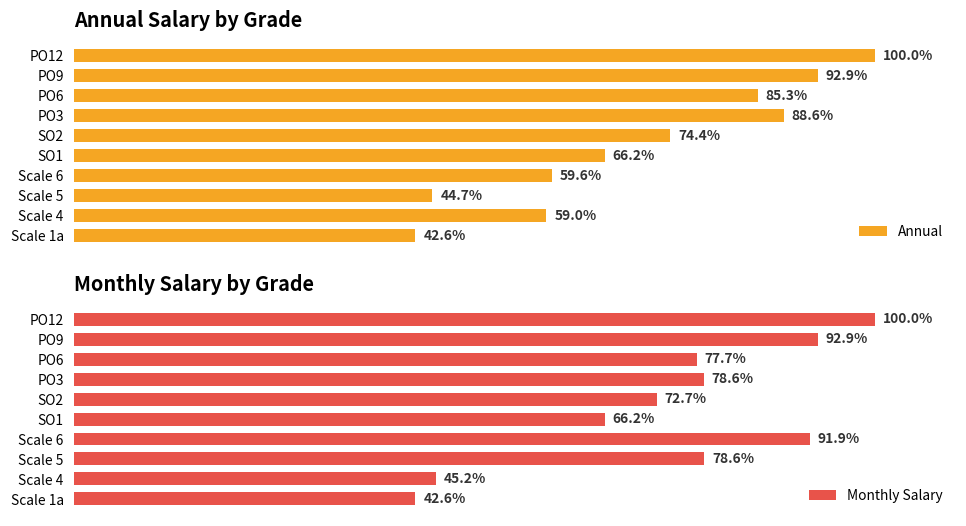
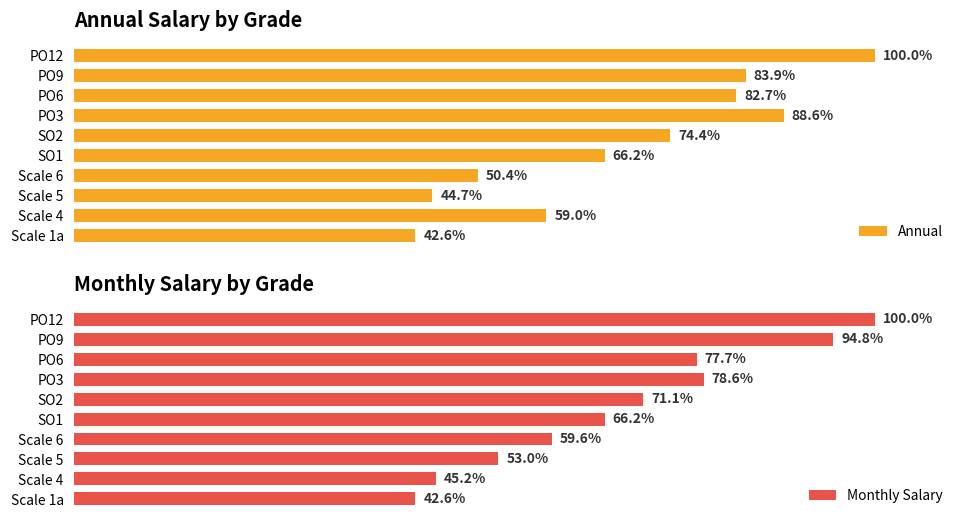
Annual Salary by Grade, PO9: 92.9% -> 83.9%
Annual Salary by Grade, PO6: 85.3% -> 82.7%
Annual Salary by Grade, Scale 6: 59.6% -> 50.4%
Monthly Salary by Grade, PO9: 92.9% -> 94.8%
Monthly Salary by Grade, SO2: 72.7% -> 71.1%
Monthly Salary by Grade, Scale 6: 91.9% -> 59.6%
Monthly Salary by Grade, Scale 5: 78.6% -> 53.0%
